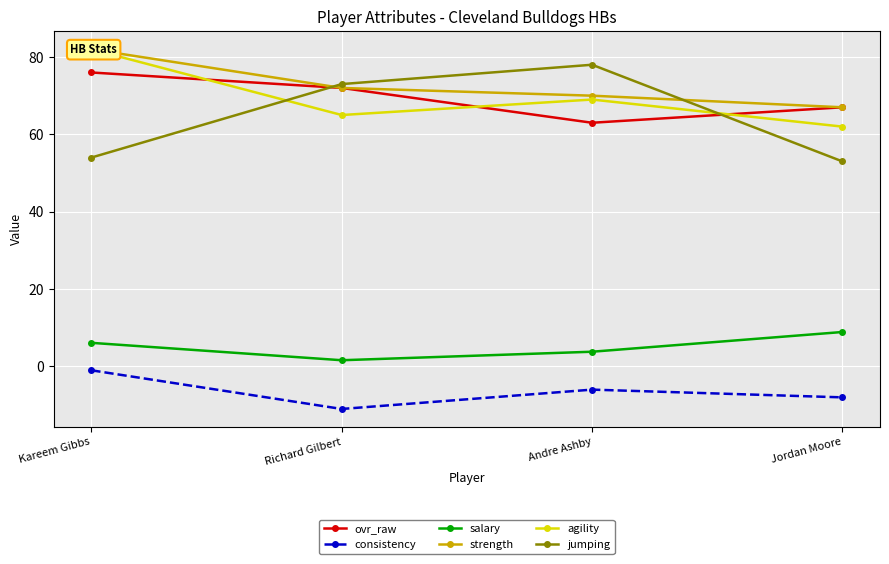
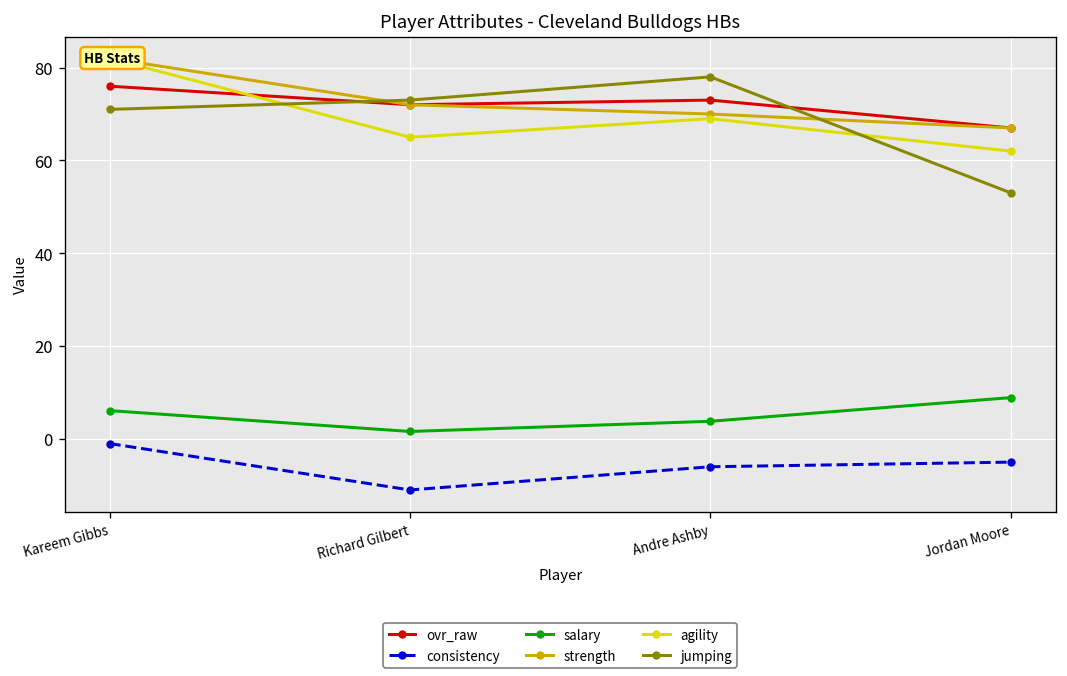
jumping, Kareem Gibbs: 54 -> 71
ovr_raw, Andre Ashby: 63 -> 73
consistency, Jordan Moore: -8 -> -5
